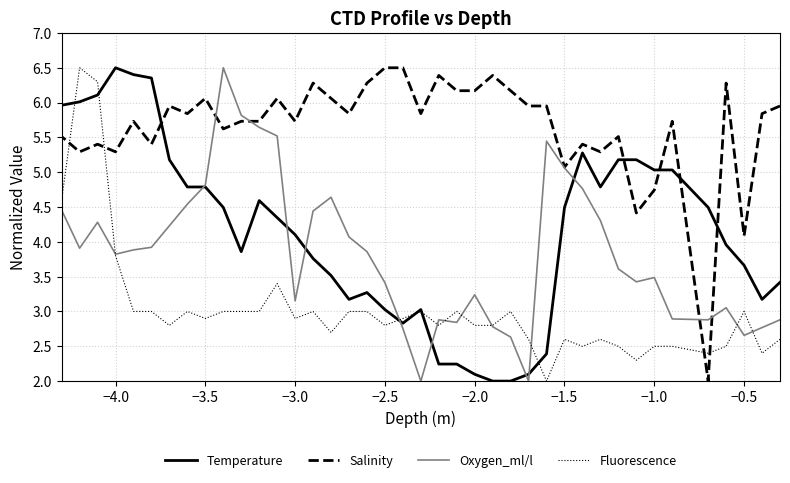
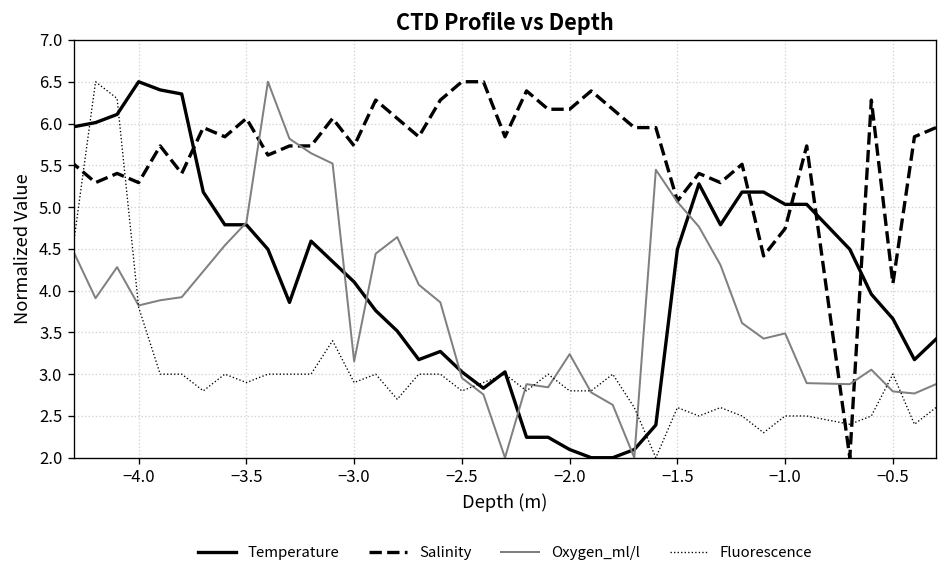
Oxygen_ml/l, −2.5: 3.4 -> 3.0
Oxygen_ml/l, −0.5: 2.7 -> 2.8
